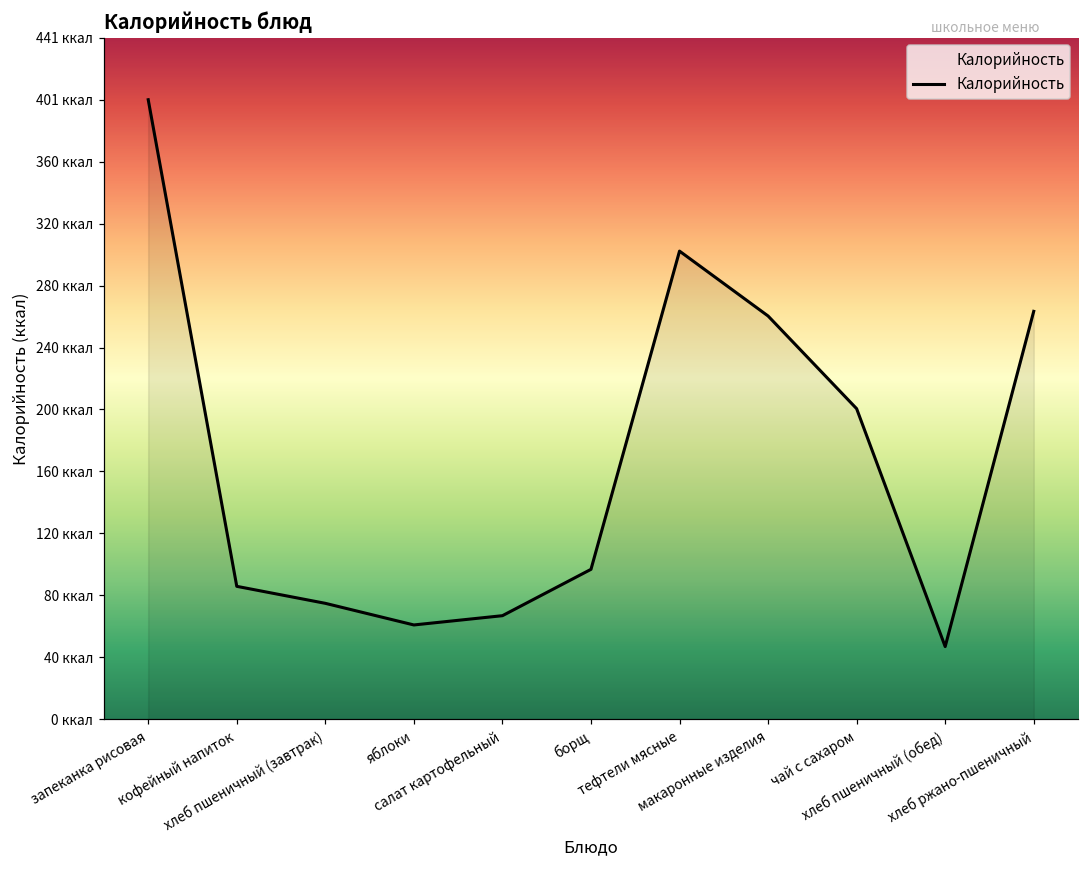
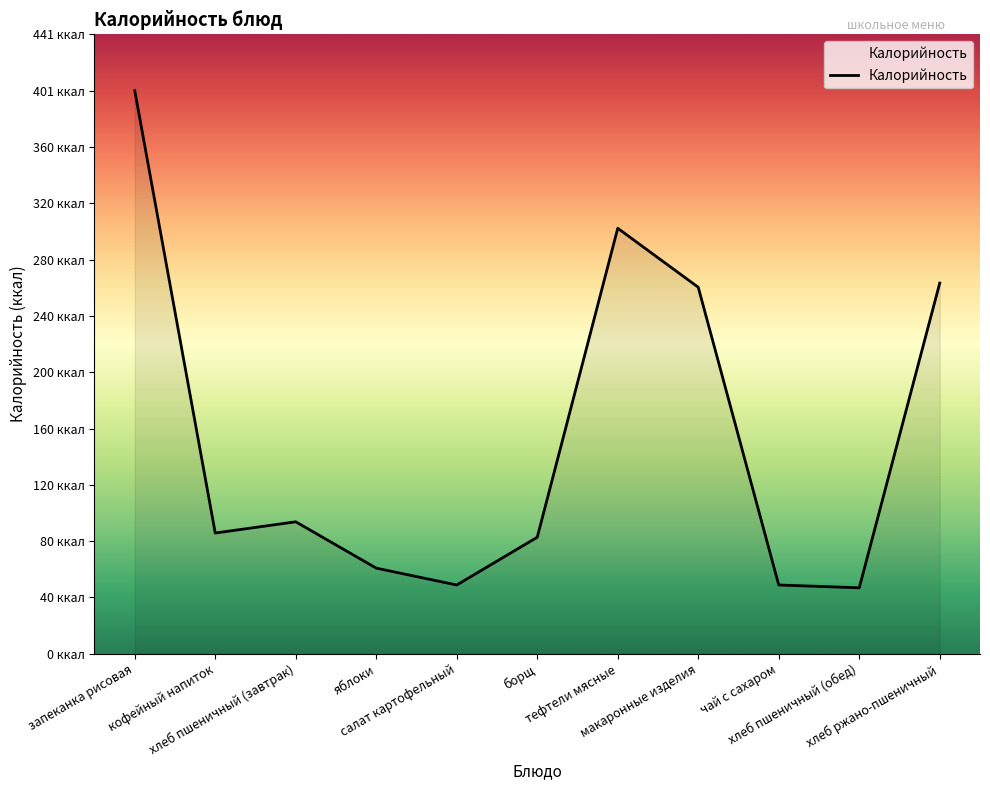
хлеб пшеничный (завтрак): 75 ккал -> 94 ккал
салат картофельный: 67 ккал -> 49 ккал
борщ: 97 ккал -> 83 ккал
чай с сахаром: 201 ккал -> 49 ккал
